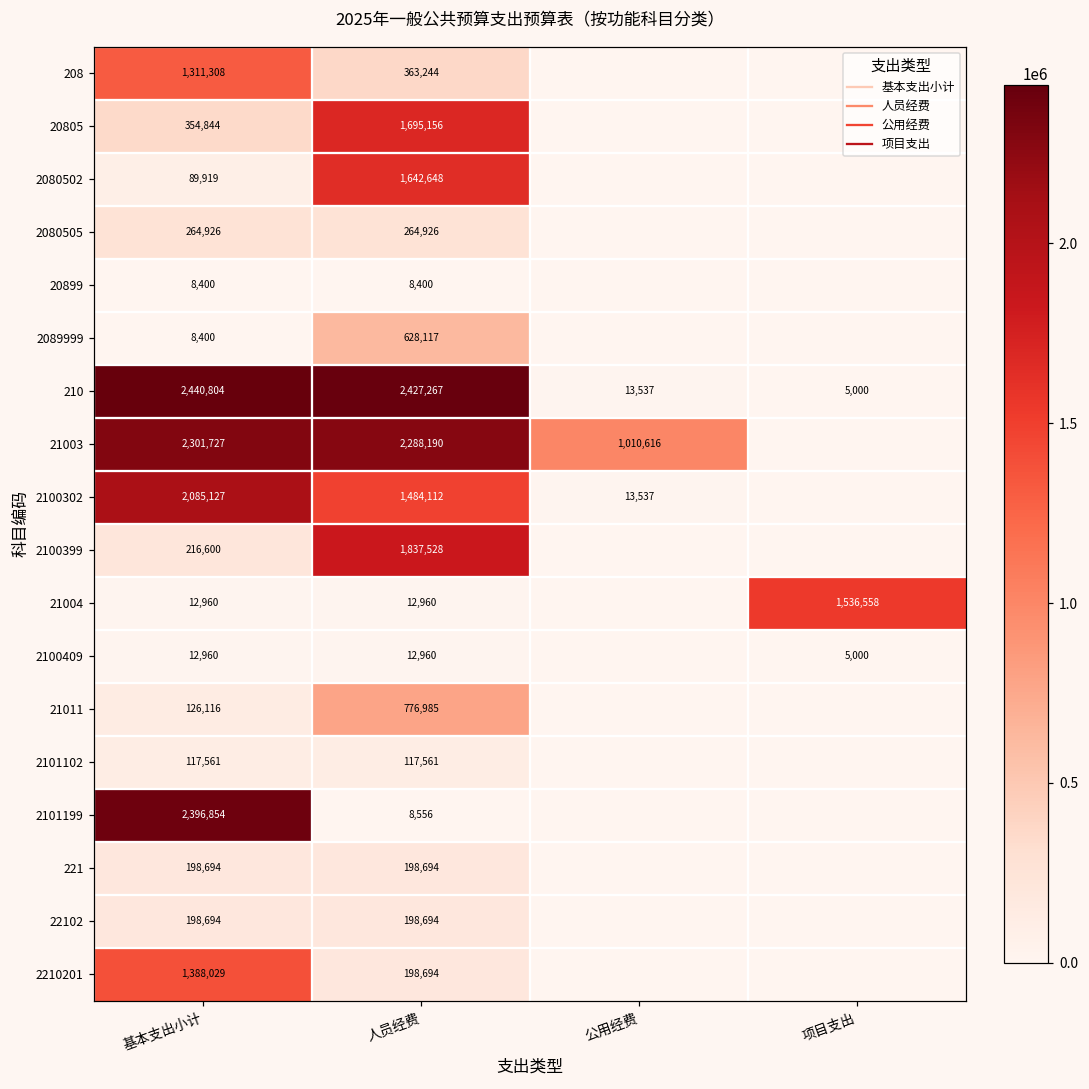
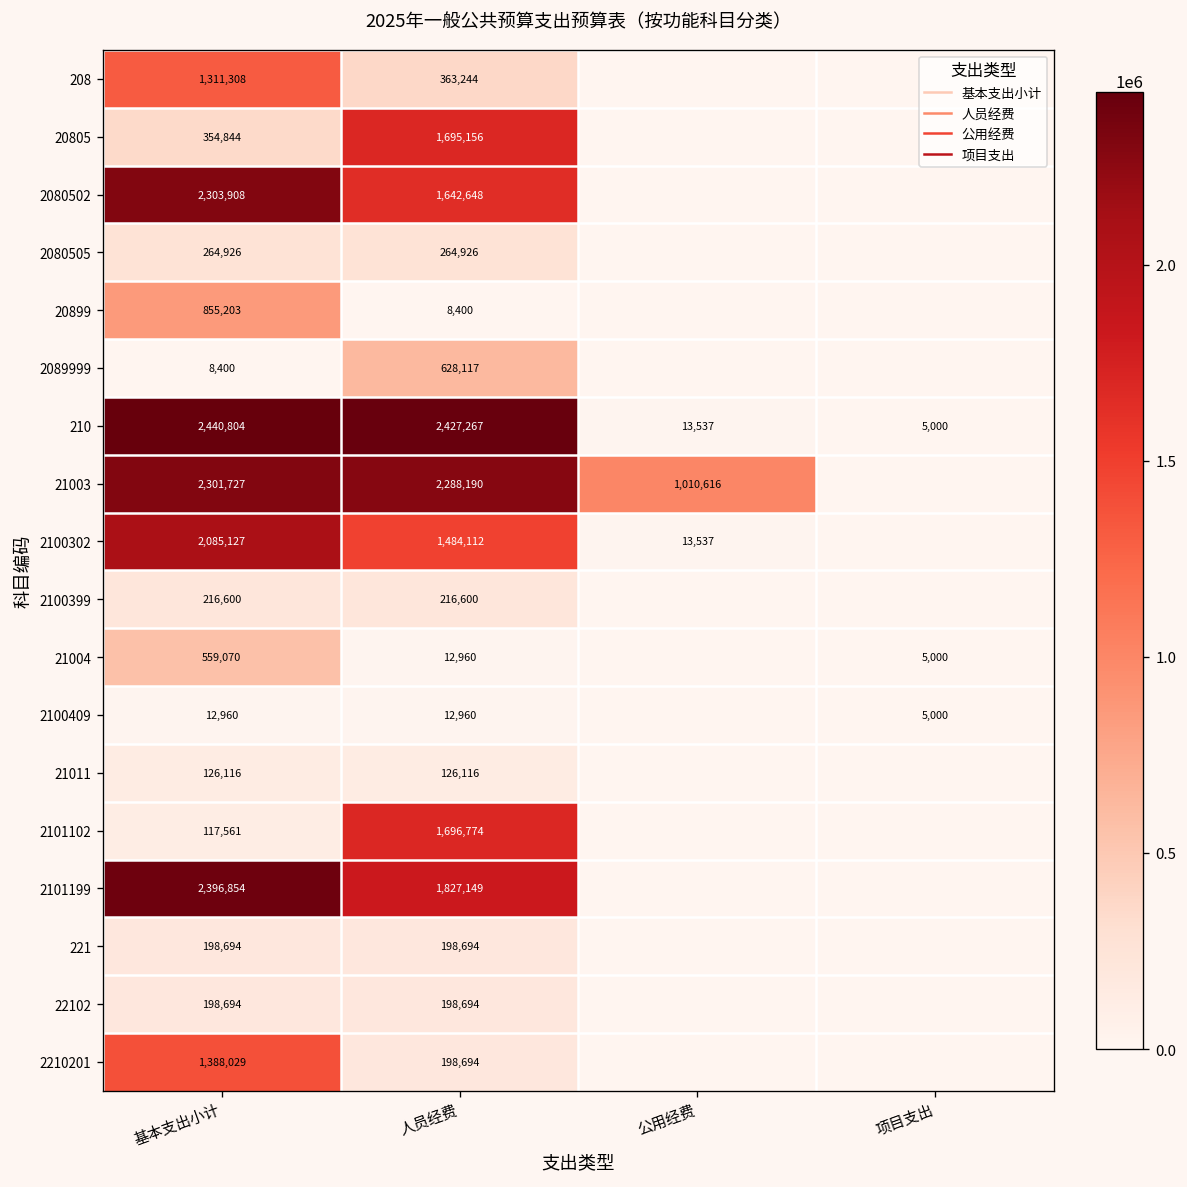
2080502, 基本支出小计: 89,919 -> 2,303,908
20899, 基本支出小计: 8,400 -> 855,203
2100399, 人员经费: 1,837,528 -> 216,600
21004, 基本支出小计: 12,960 -> 559,070
21004, 项目支出: 1,536,558 -> 5,000
21011, 人员经费: 776,985 -> 126,116
2101102, 人员经费: 117,561 -> 1,696,774
2101199, 人员经费: 8,556 -> 1,827,149
